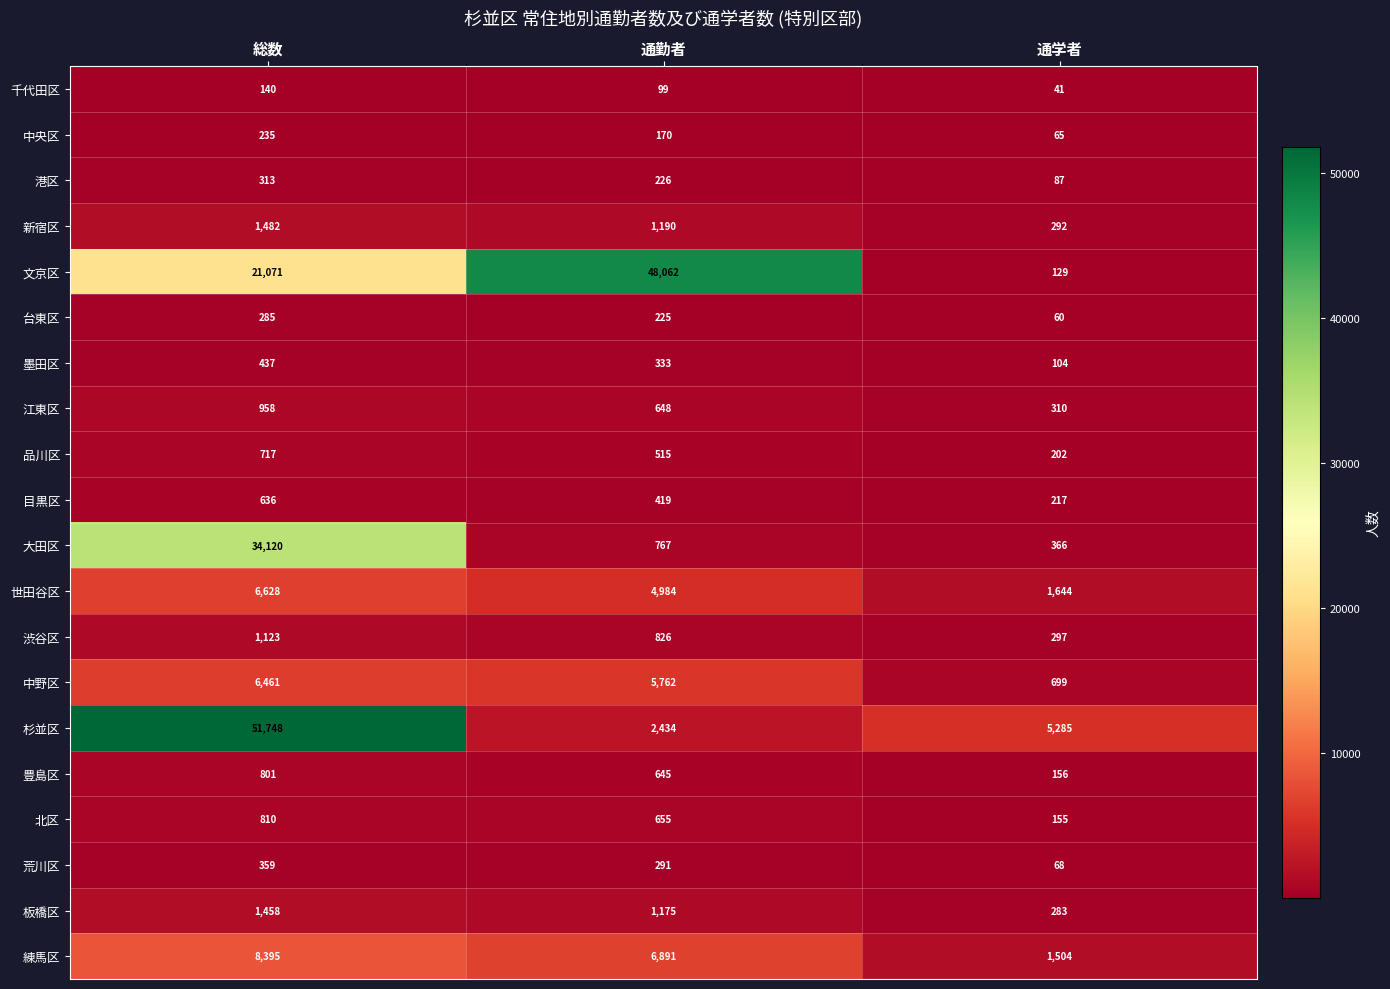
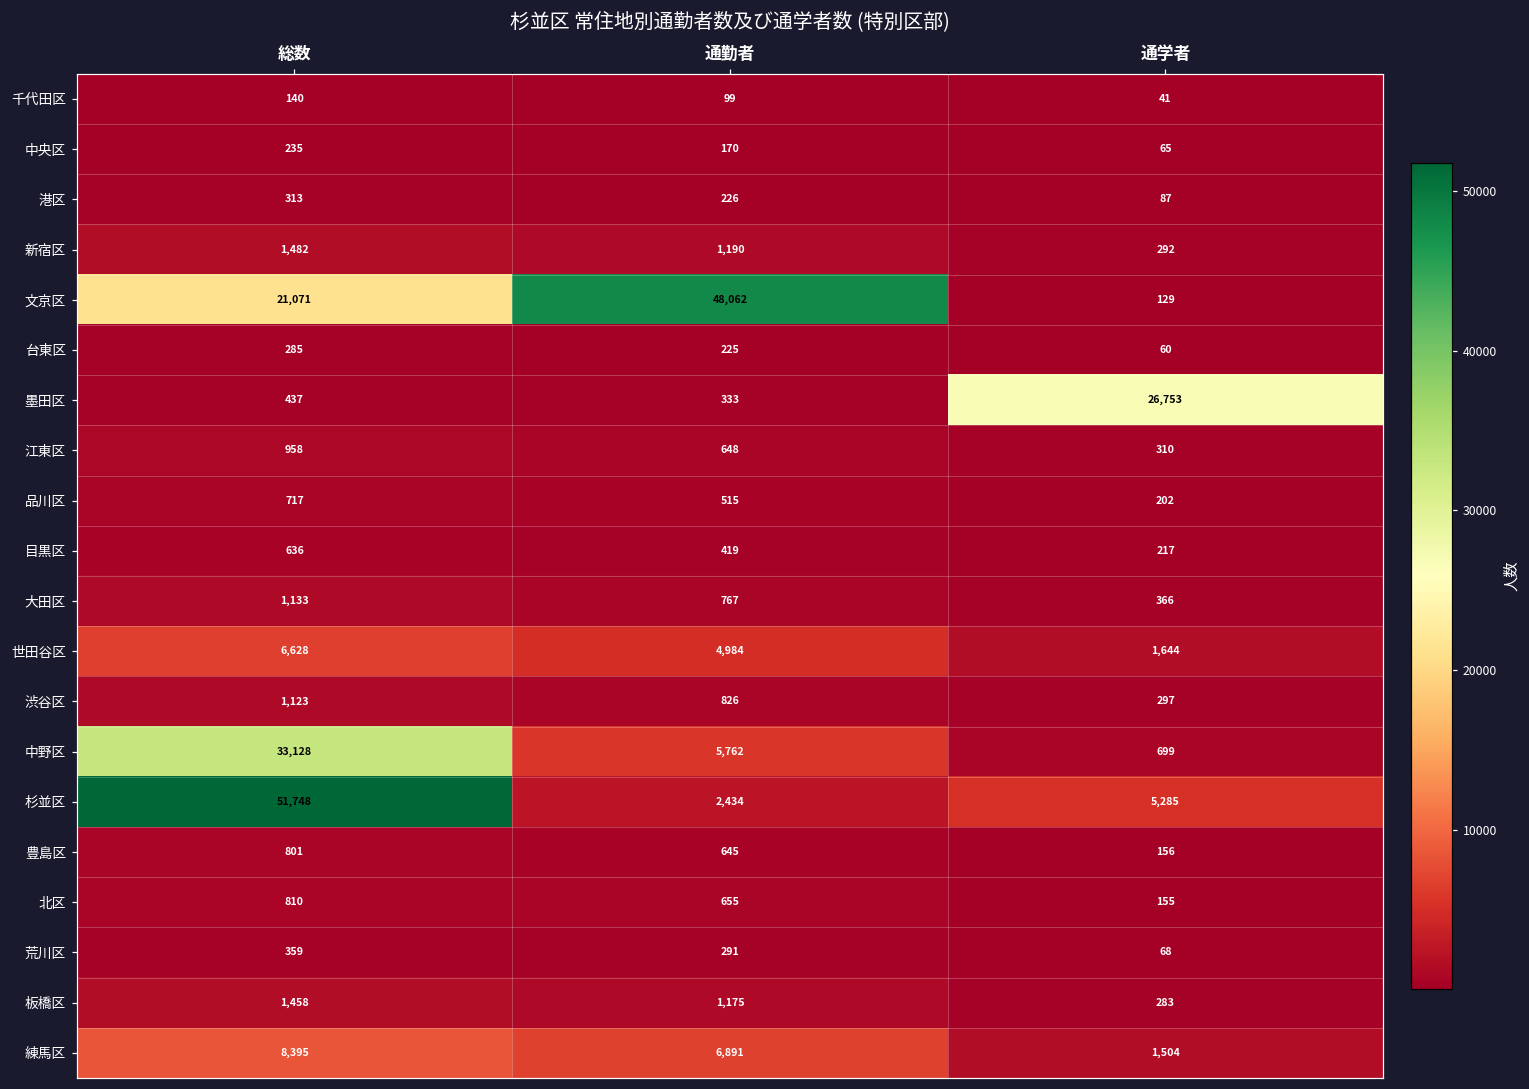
墨田区, 通学者: 104 -> 26,753
大田区, 総数: 34,120 -> 1,133
中野区, 総数: 6,461 -> 33,128
